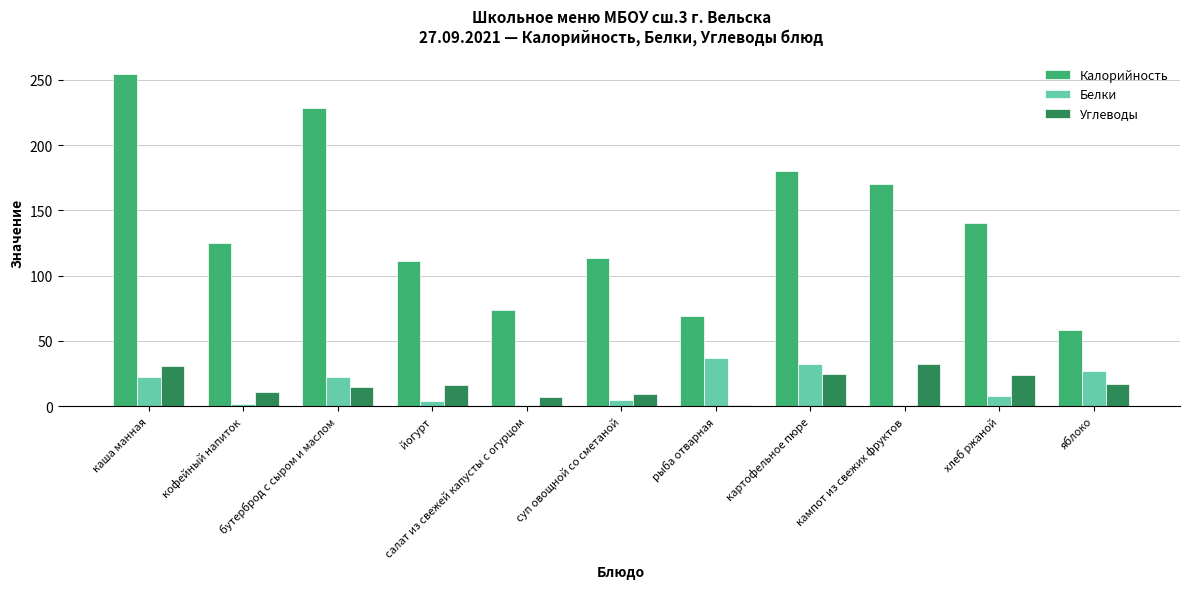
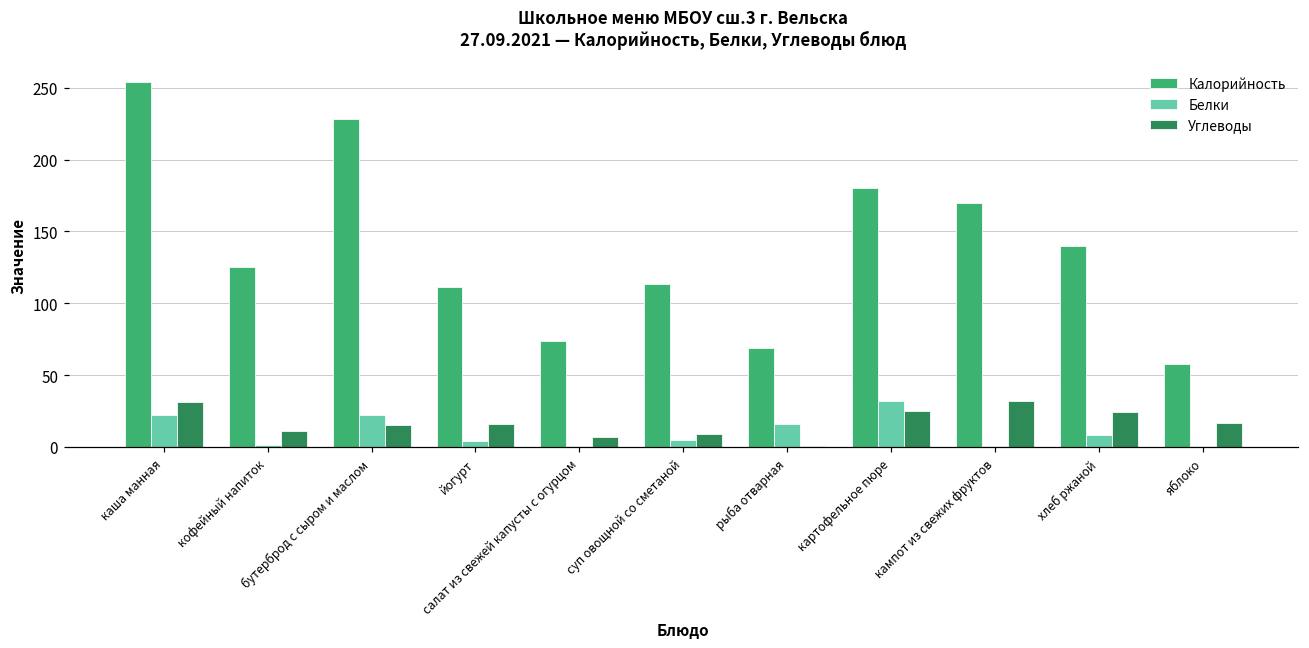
Белки, рыба отварная: 37 -> 16
Белки, яблоко: 27 -> 1
